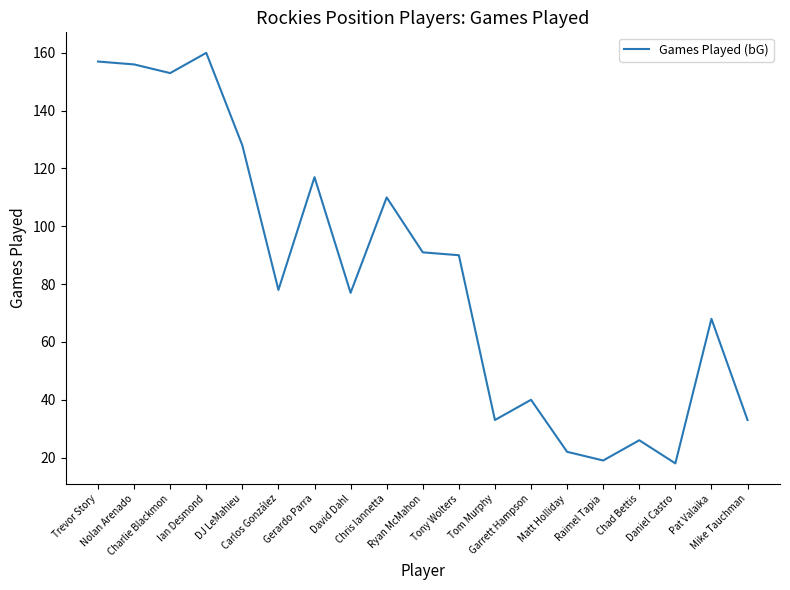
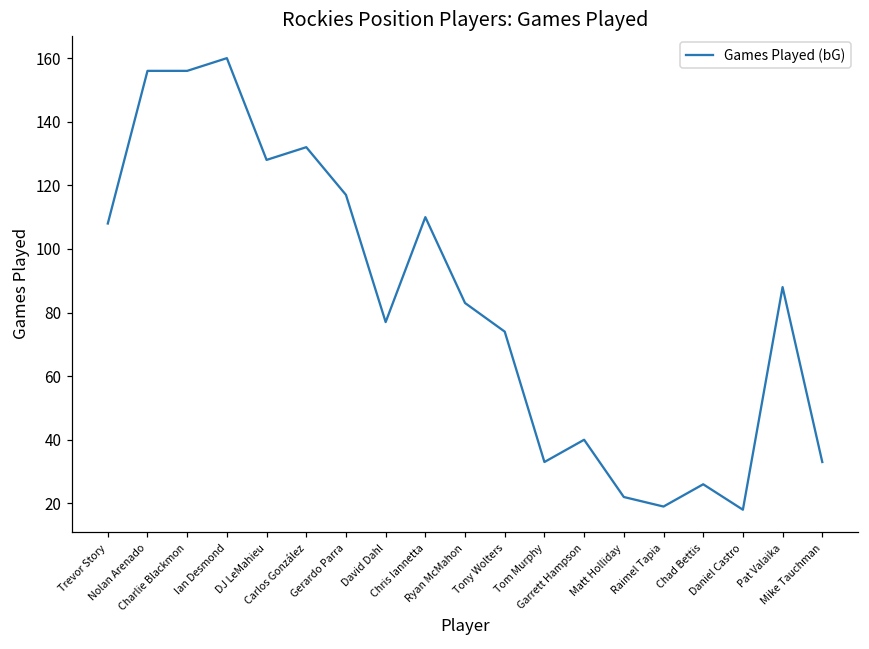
Trevor Story: 157 -> 108
Charlie Blackmon: 153 -> 156
Carlos González: 78 -> 132
Ryan McMahon: 91 -> 83
Tony Wolters: 90 -> 74
Pat Valaika: 68 -> 88
